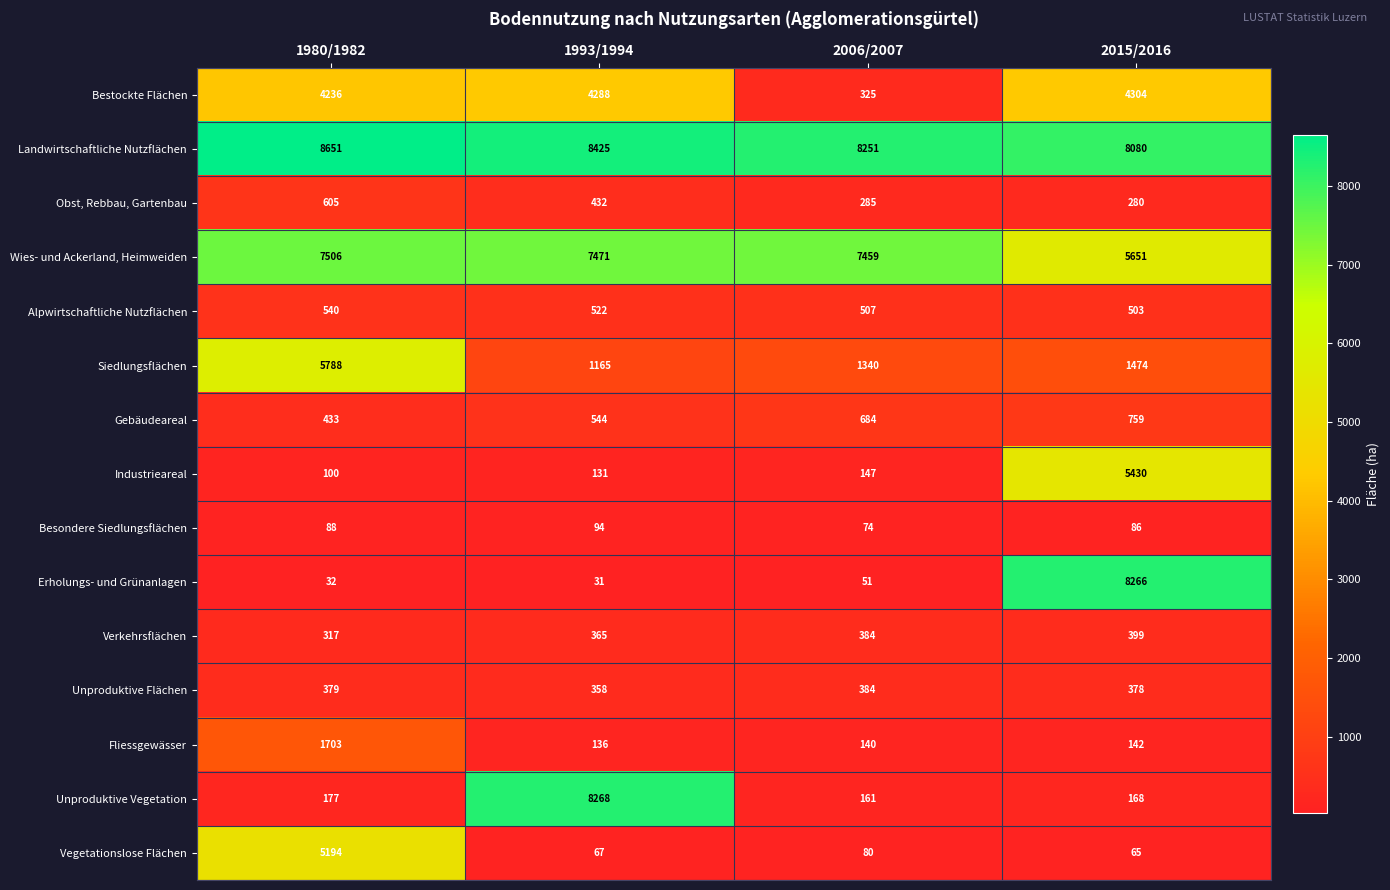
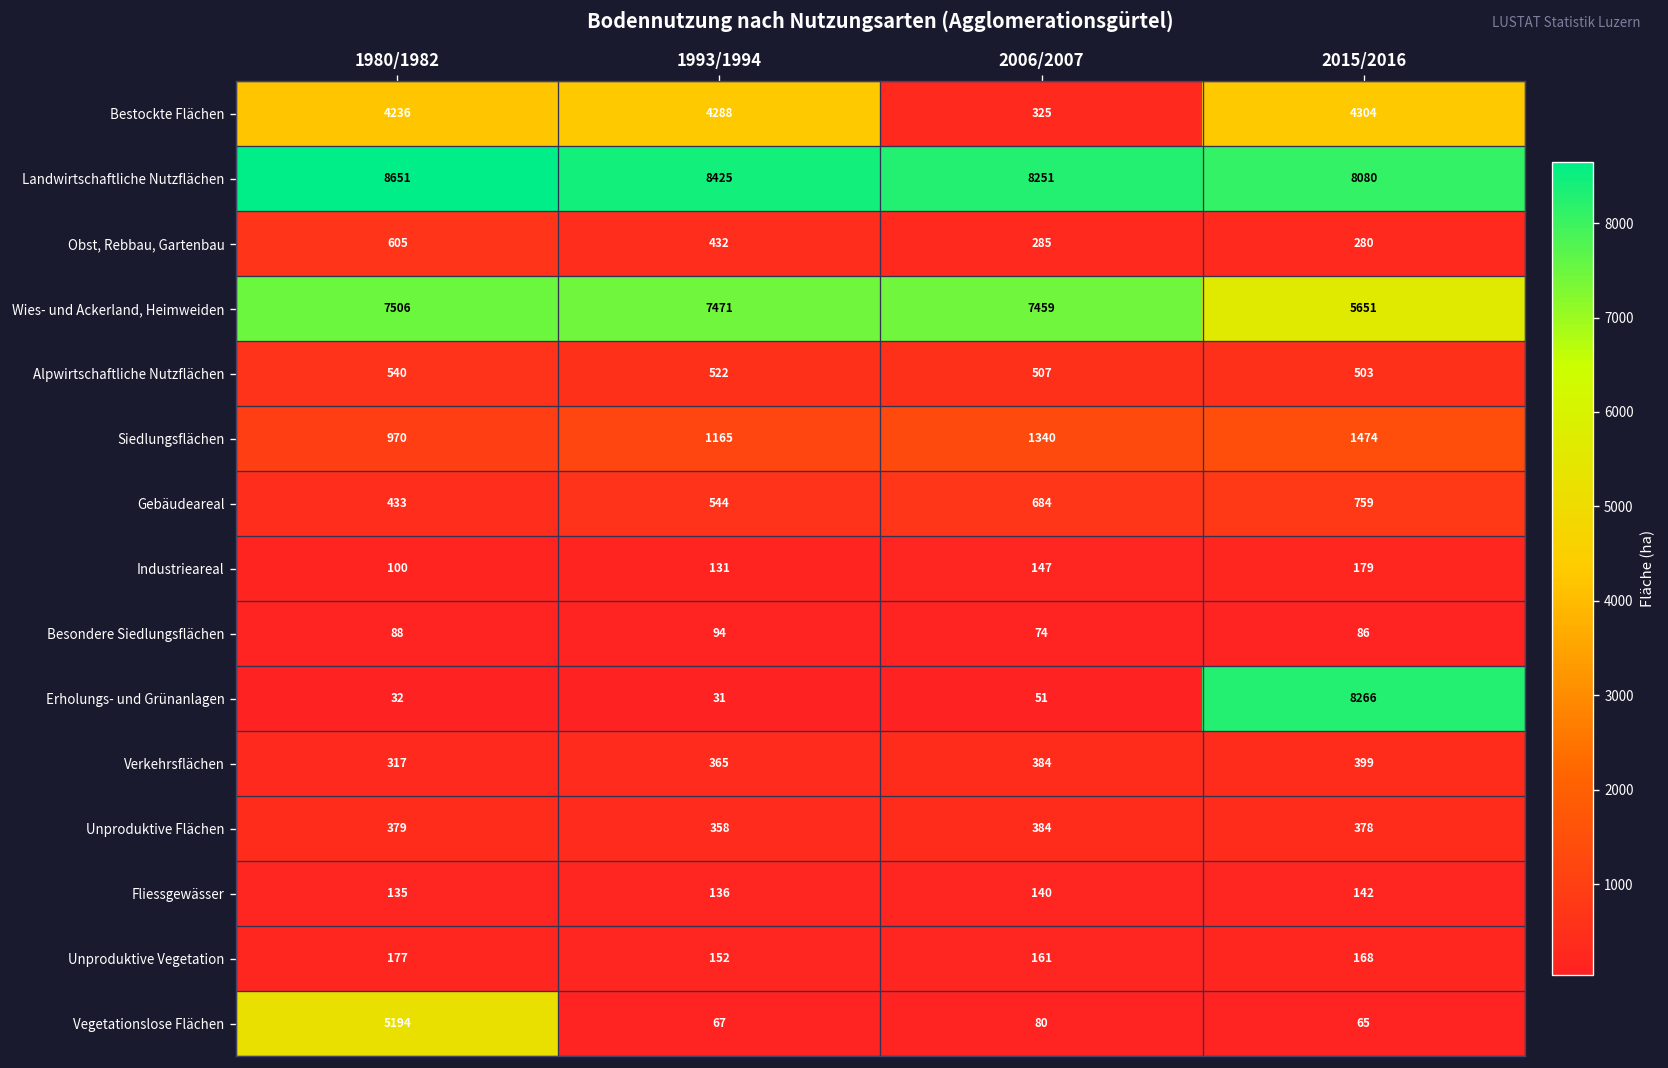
Siedlungsflächen, 1980/1982: 5788 -> 970
Industrieareal, 2015/2016: 5430 -> 179
Fliessgewässer, 1980/1982: 1703 -> 135
Unproduktive Vegetation, 1993/1994: 8268 -> 152
